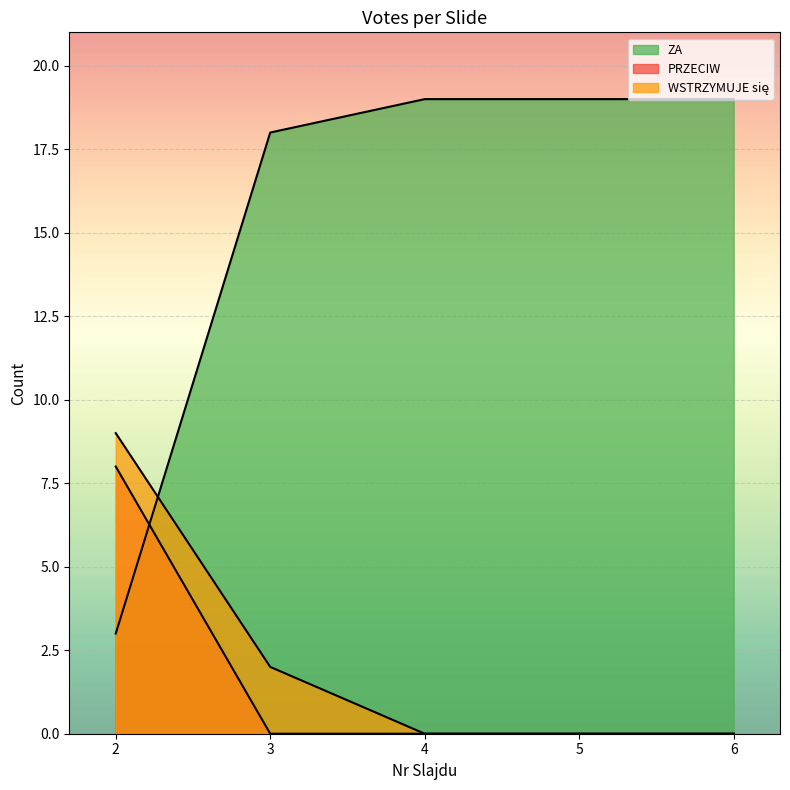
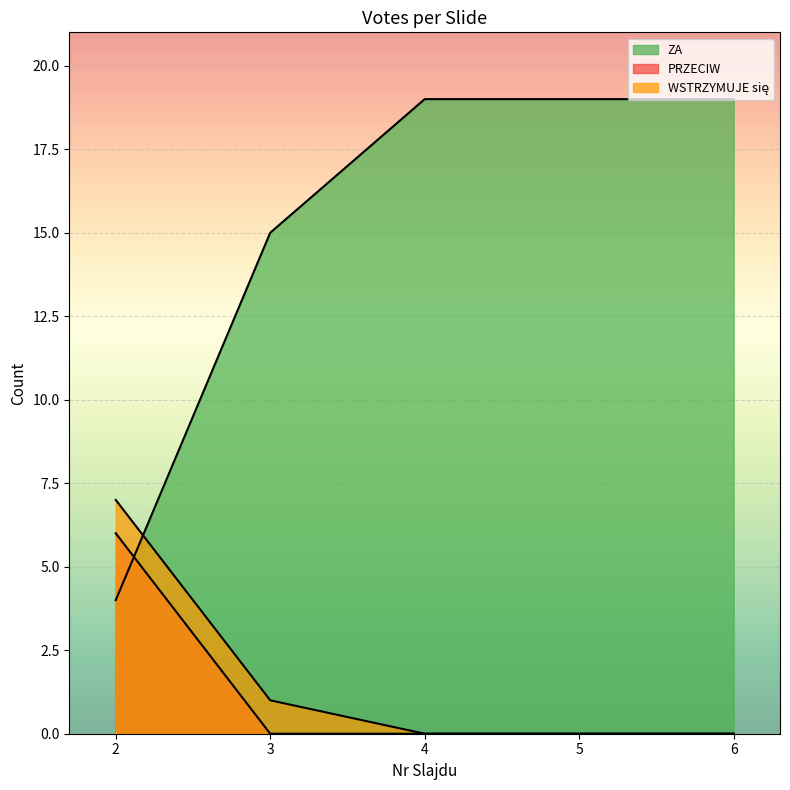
ZA, 2: 3 -> 4
PRZECIW, 2: 8 -> 6
WSTRZYMUJE się, 2: 9 -> 7
ZA, 3: 18 -> 15
WSTRZYMUJE się, 3: 2 -> 1
